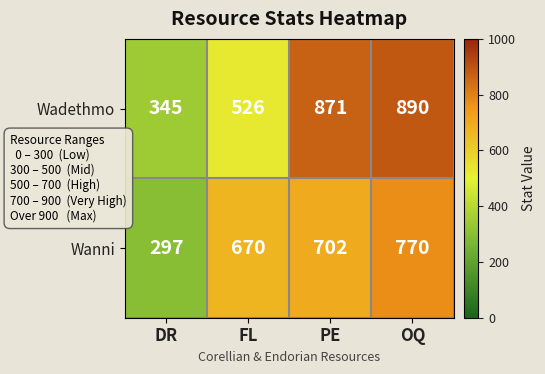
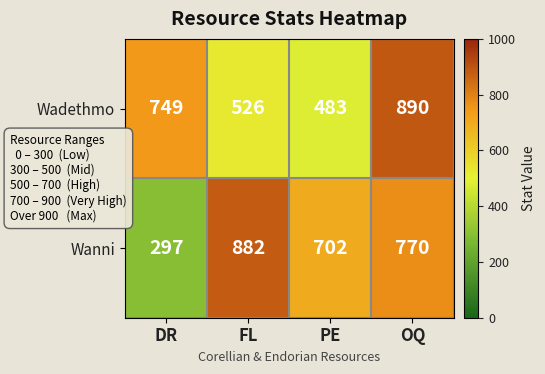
Wadethmo, DR: 345 -> 749
Wadethmo, PE: 871 -> 483
Wanni, FL: 670 -> 882
